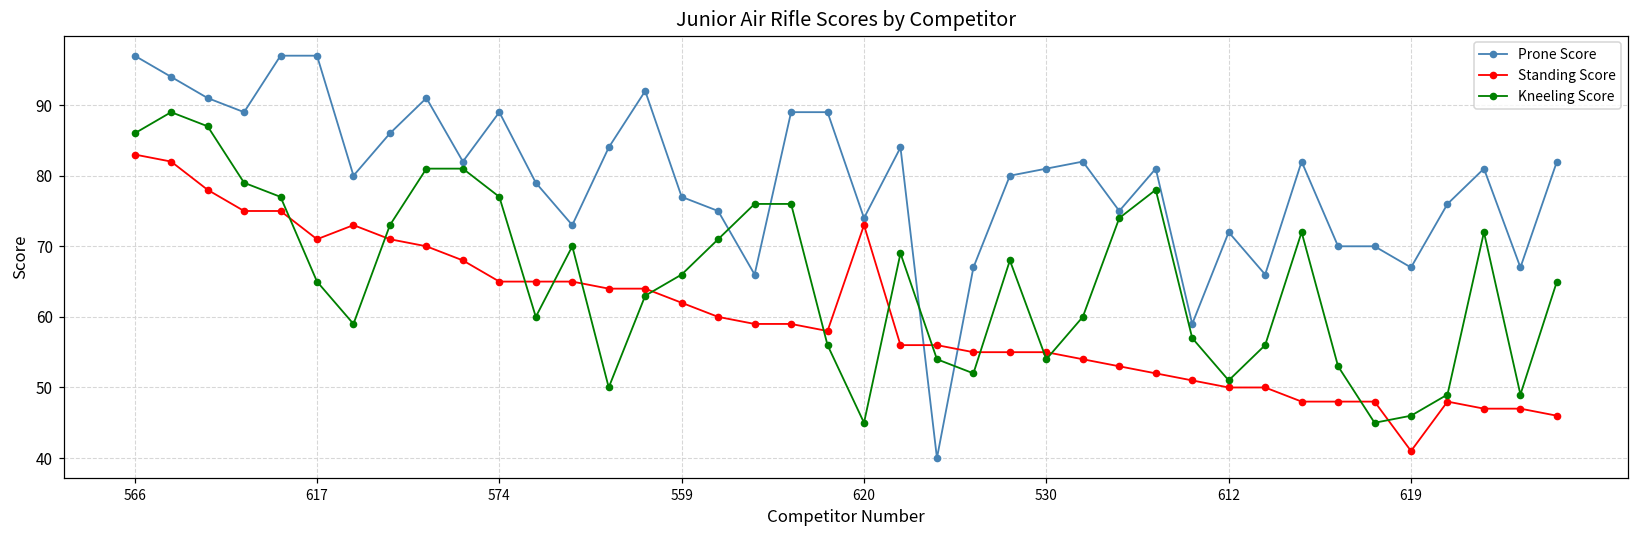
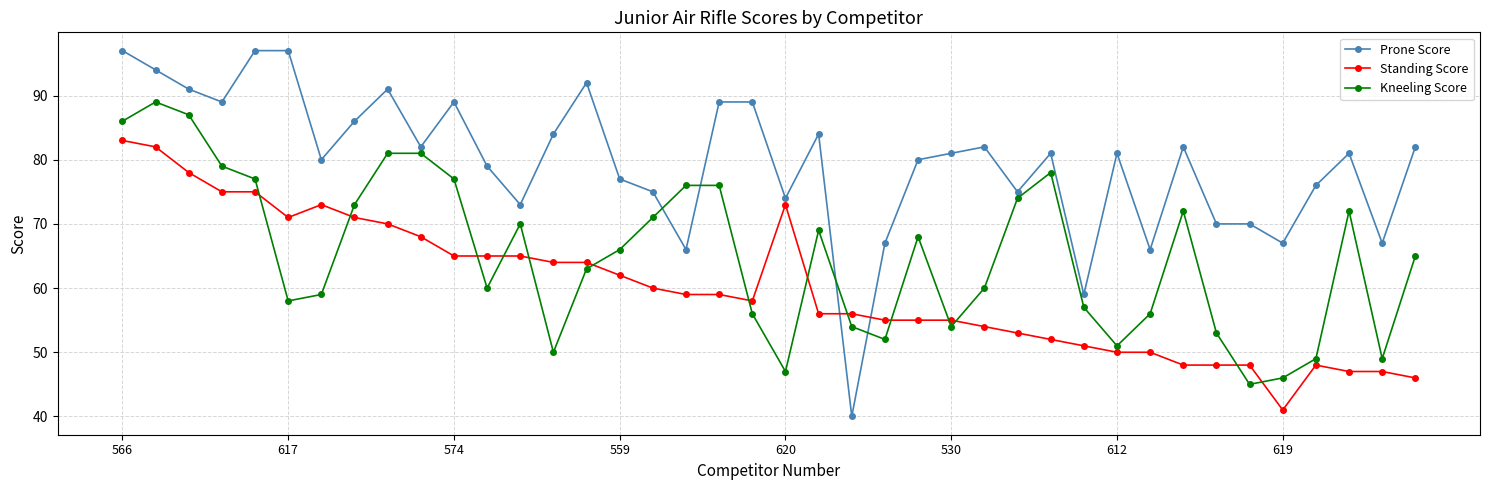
Kneeling Score, 617: 65 -> 58
Kneeling Score, 620: 45 -> 47
Prone Score, 612: 72 -> 81
